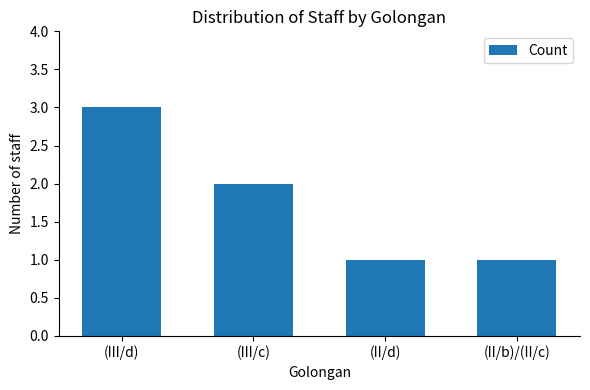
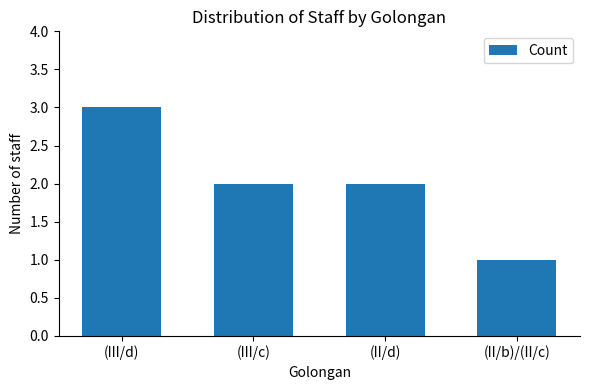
(II/d): 1 -> 2
